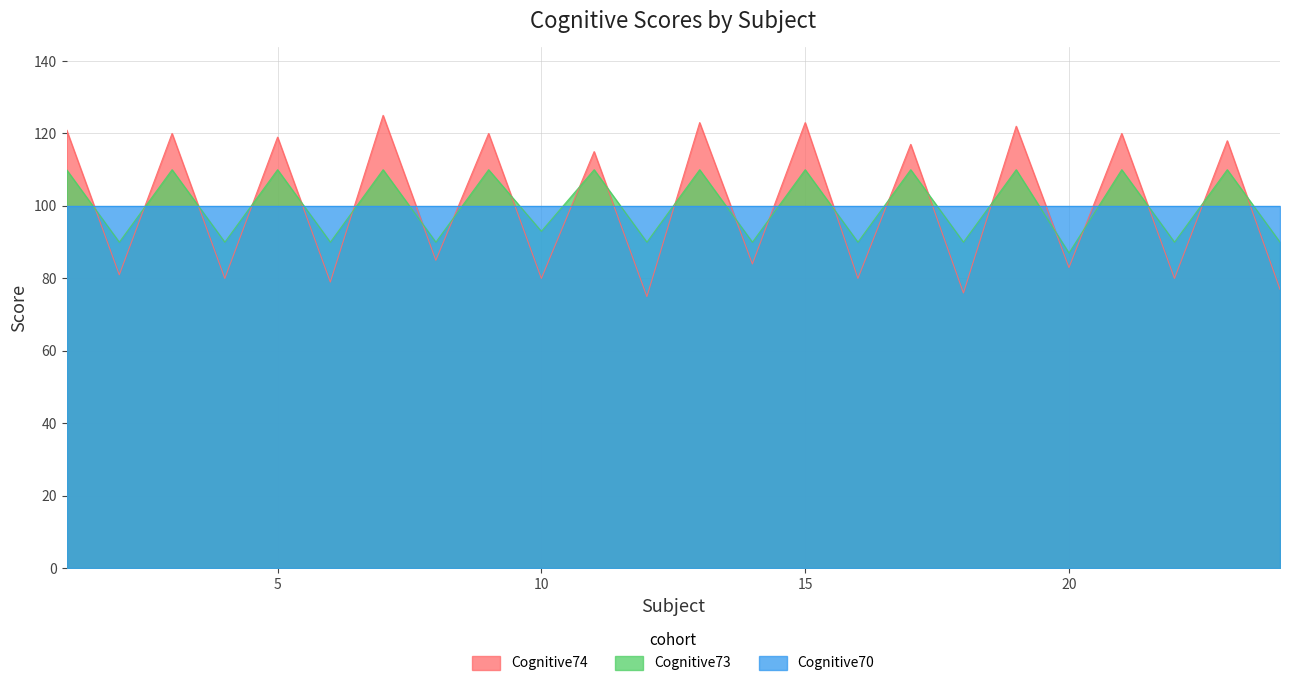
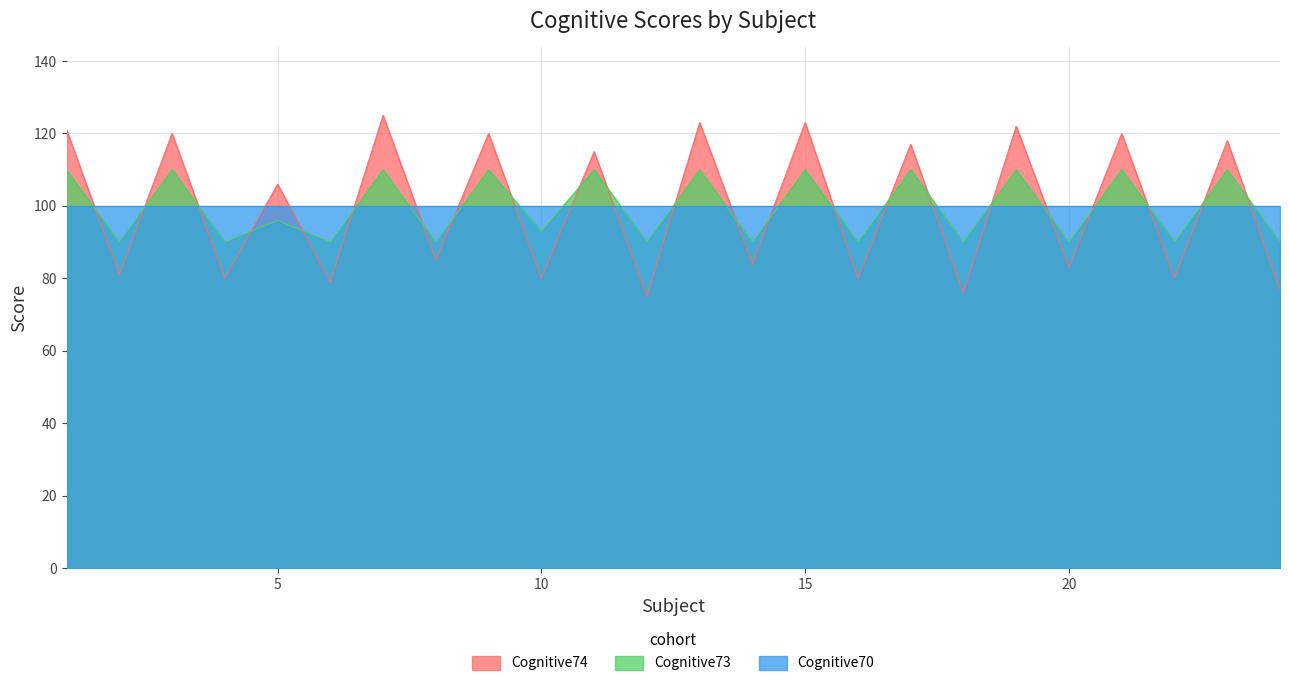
Cognitive74, 5: 119 -> 106
Cognitive73, 5: 110 -> 96
Cognitive73, 20: 87 -> 90
